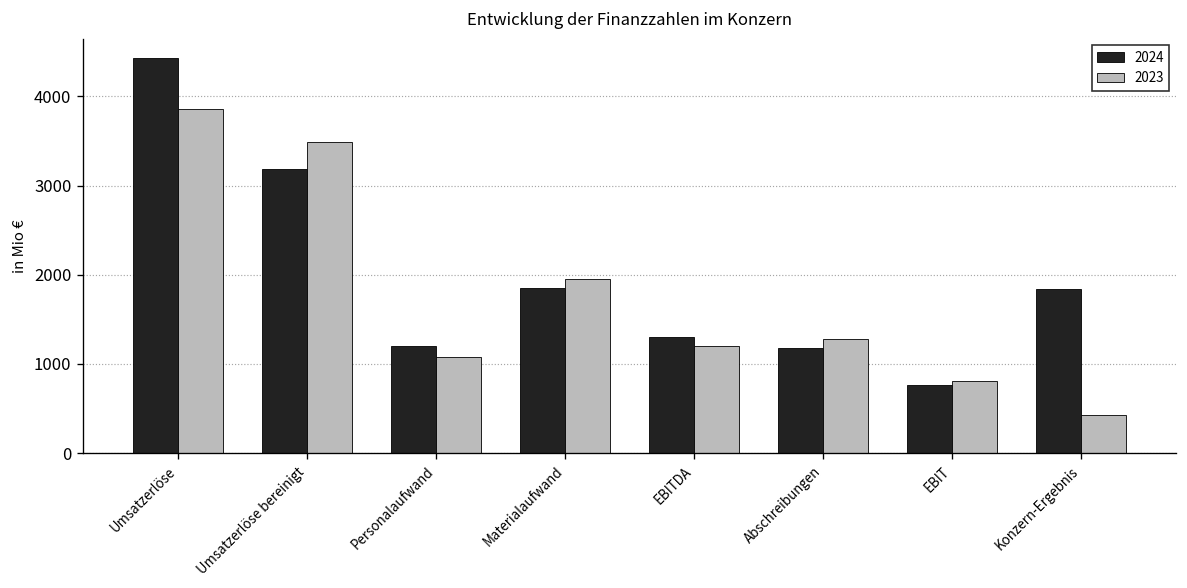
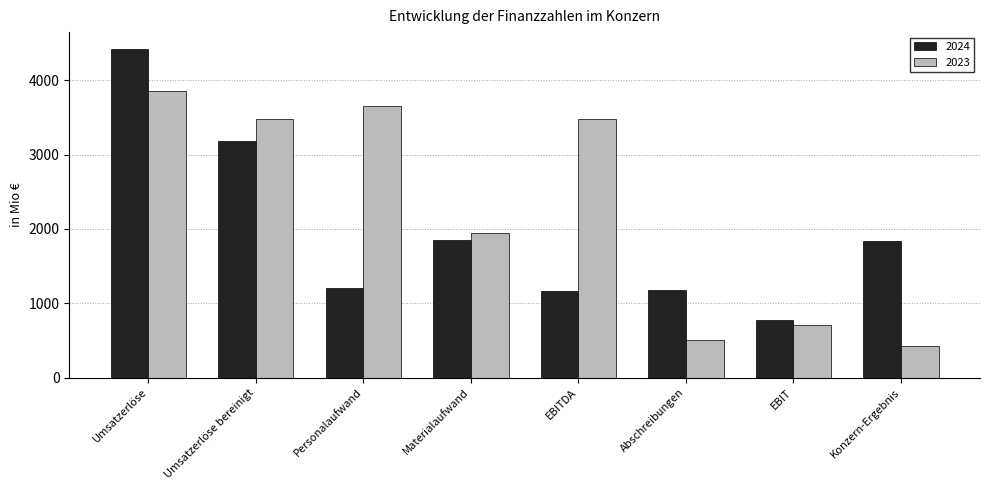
2023, Personalaufwand: 1100 -> 3700
2024, EBITDA: 1300 -> 1200
2023, EBITDA: 1200 -> 3500
2023, Abschreibungen: 1300 -> 500
2023, EBIT: 800 -> 700
